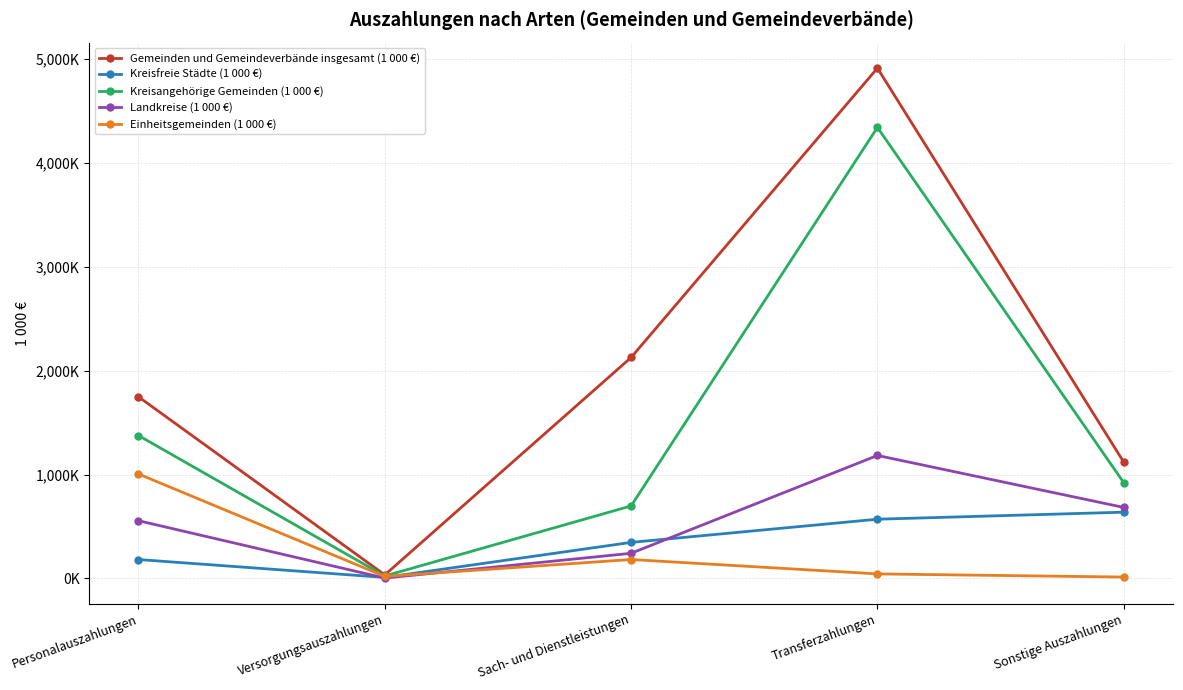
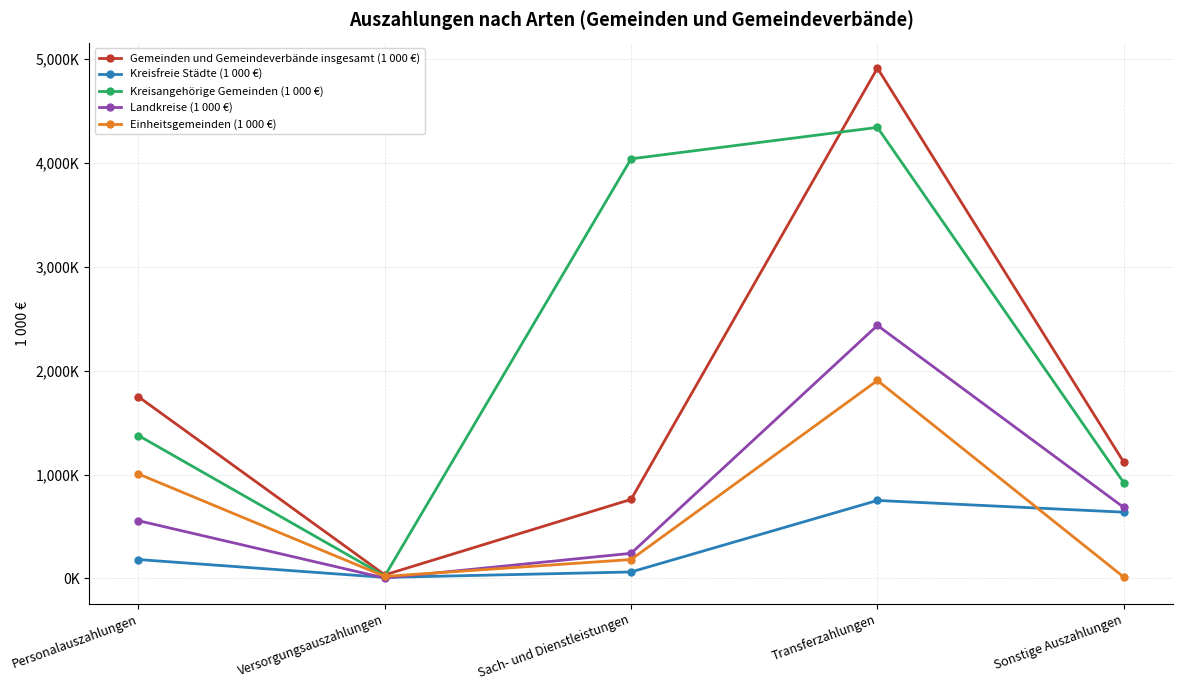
Gemeinden und Gemeindeverbände insgesamt (1 000 €), Sach- und Dienstleistungen: 2,130,000 -> 760,000
Kreisfreie Städte (1 000 €), Sach- und Dienstleistungen: 350,000 -> 60,000
Kreisangehörige Gemeinden (1 000 €), Sach- und Dienstleistungen: 700,000 -> 4,040,000
Kreisfreie Städte (1 000 €), Transferzahlungen: 570,000 -> 750,000
Landkreise (1 000 €), Transferzahlungen: 1,180,000 -> 2,440,000
Einheitsgemeinden (1 000 €), Transferzahlungen: 40,000 -> 1,910,000
